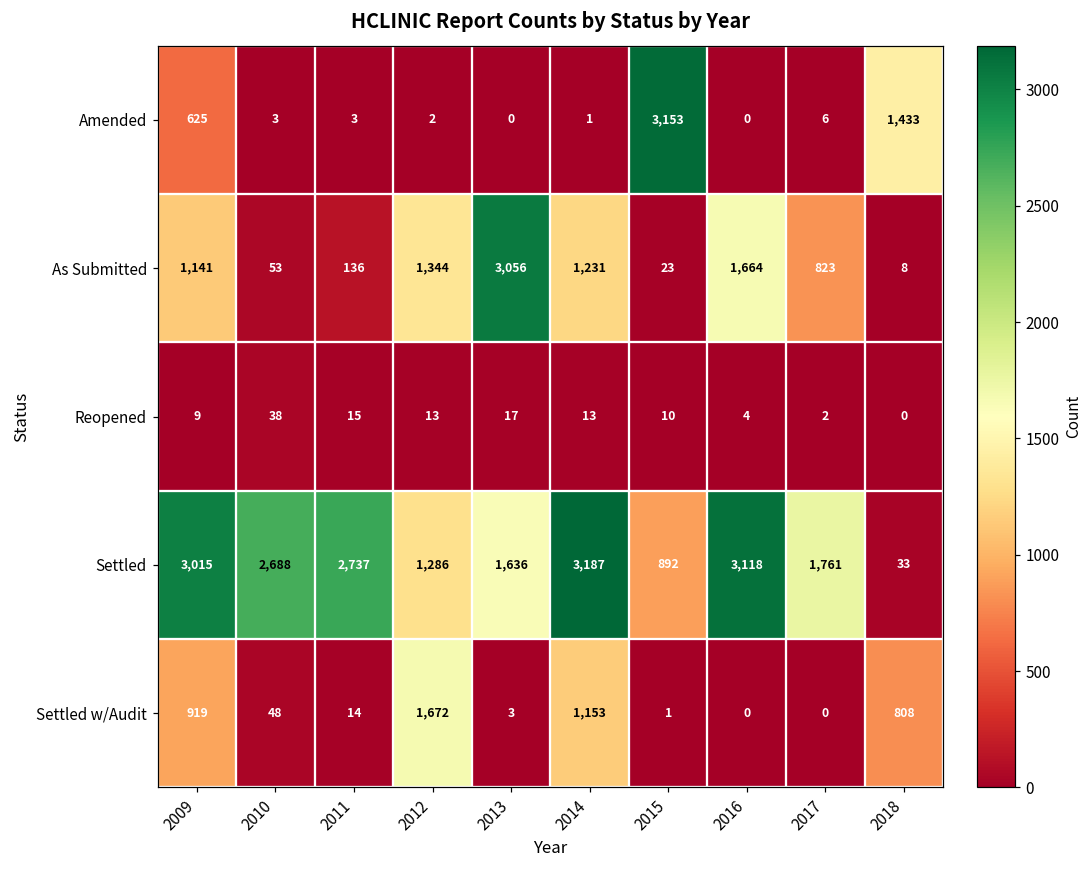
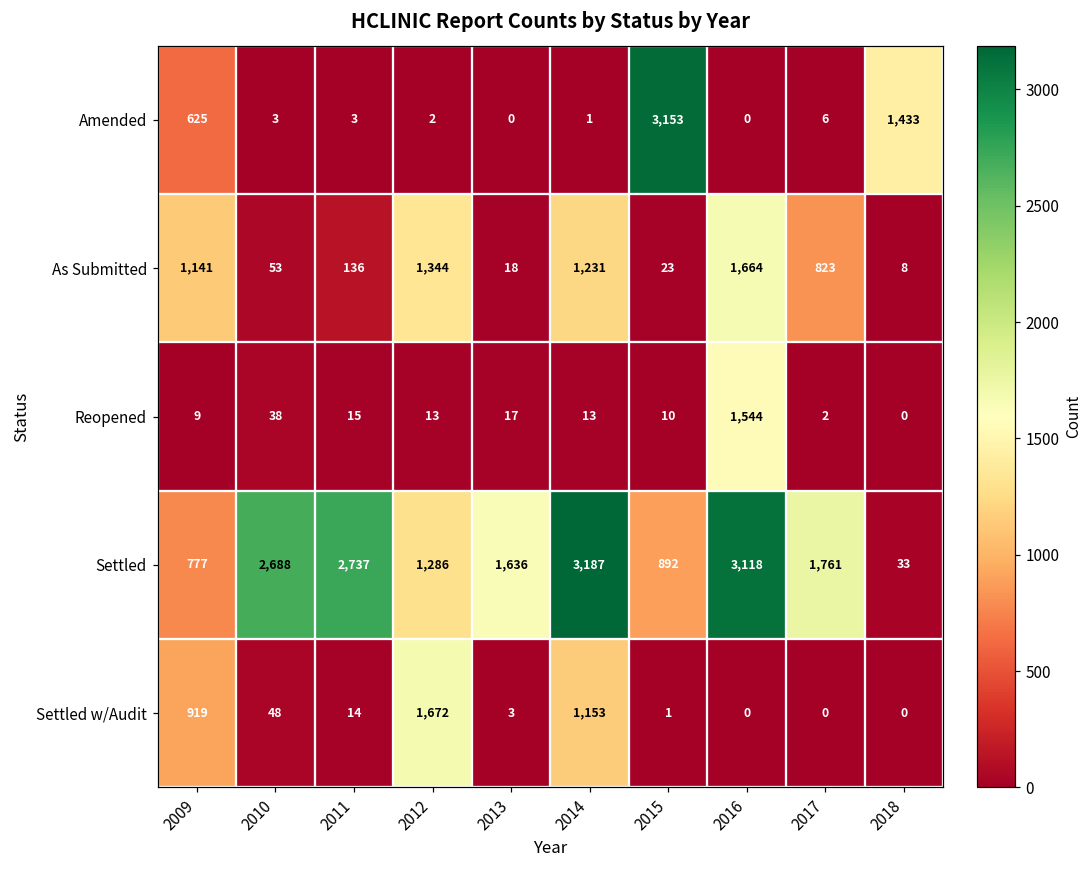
As Submitted, 2013: 3,056 -> 18
Reopened, 2016: 4 -> 1,544
Settled, 2009: 3,015 -> 777
Settled w/Audit, 2018: 808 -> 0
